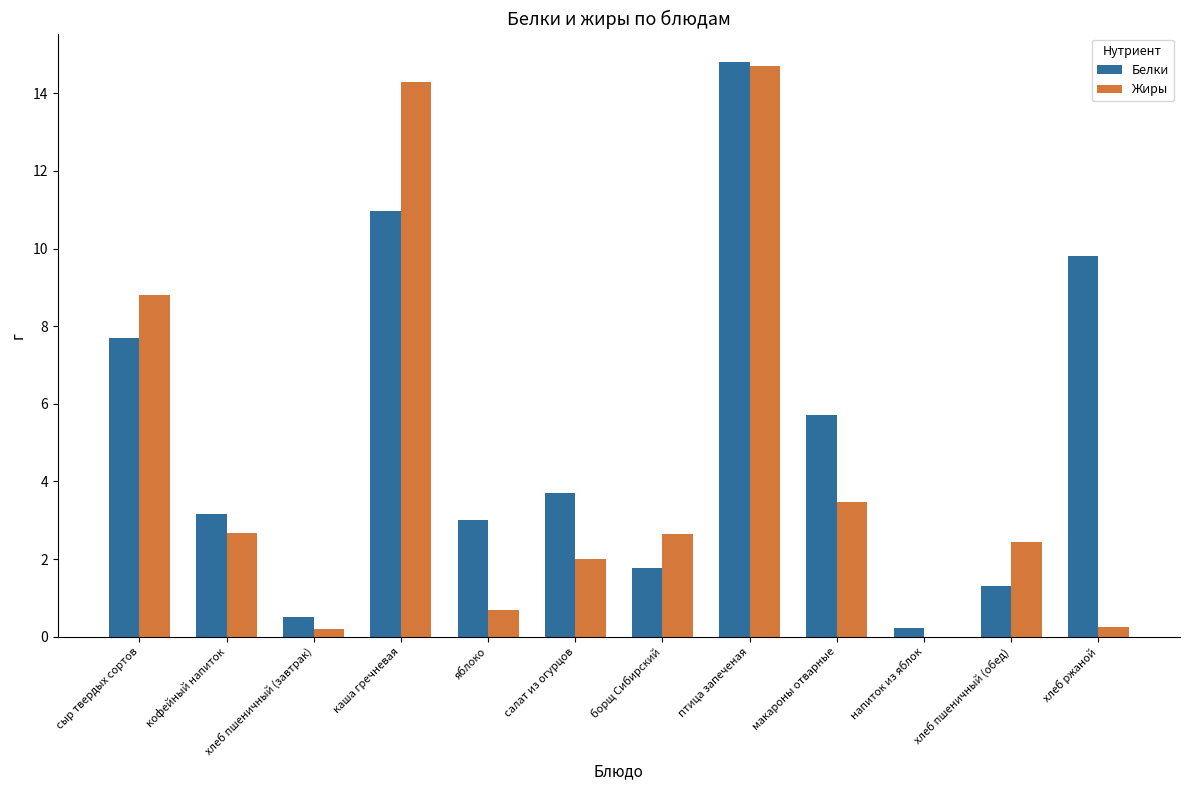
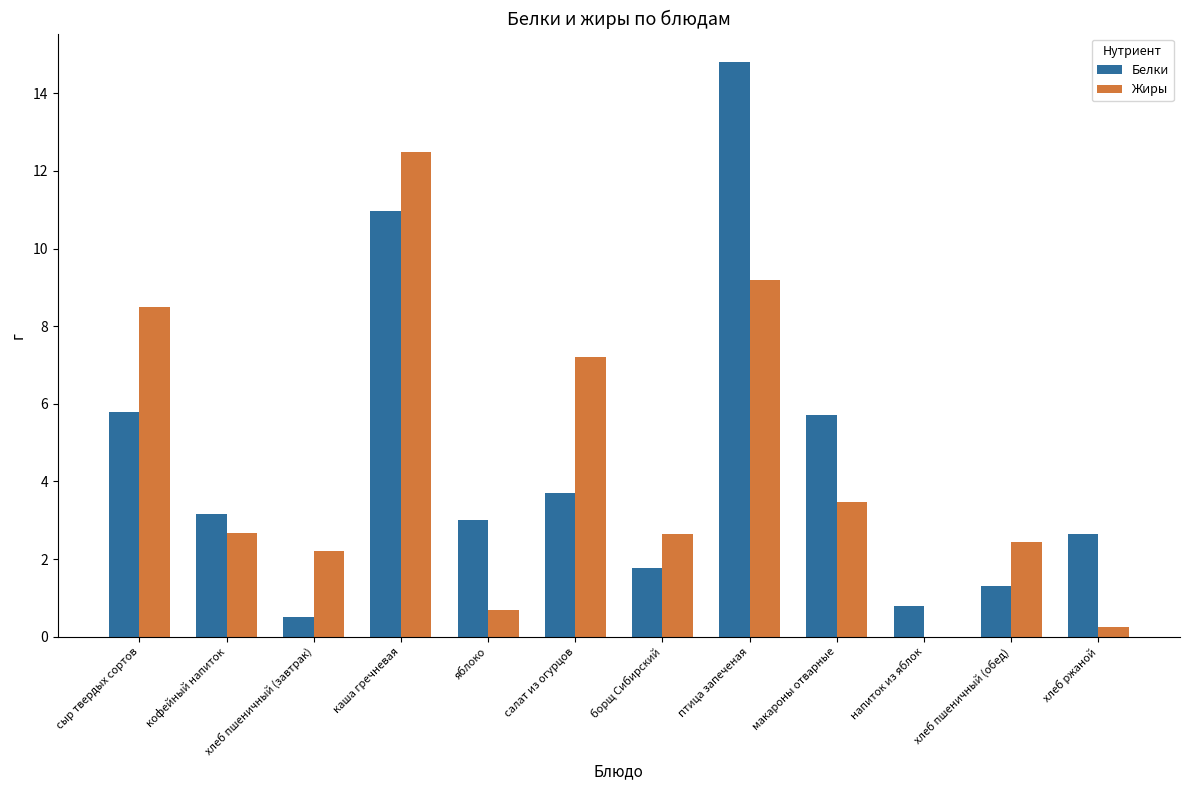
Белки, сыр твердых сортов: 7.7 -> 5.8
Жиры, сыр твердых сортов: 8.8 -> 8.5
Жиры, хлеб пшеничный (завтрак): 0.2 -> 2.2
Жиры, каша гречневая: 14.3 -> 12.5
Жиры, салат из огурцов: 2.0 -> 7.2
Жиры, птица запеченая: 14.7 -> 9.2
Белки, напиток из яблок: 0.2 -> 0.8
Белки, хлеб ржаной: 9.8 -> 2.6
